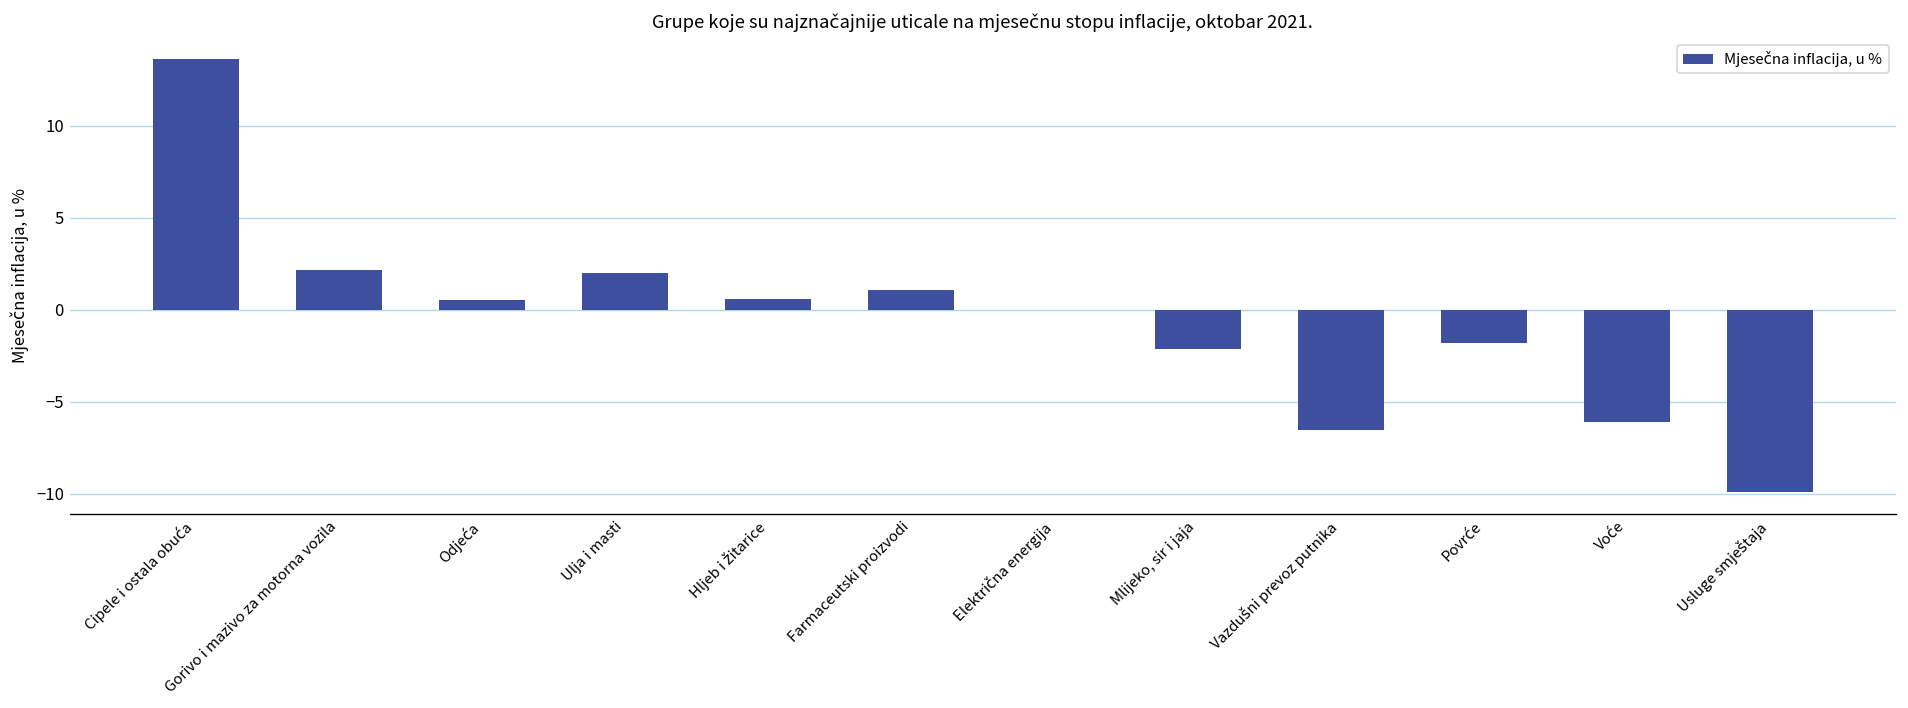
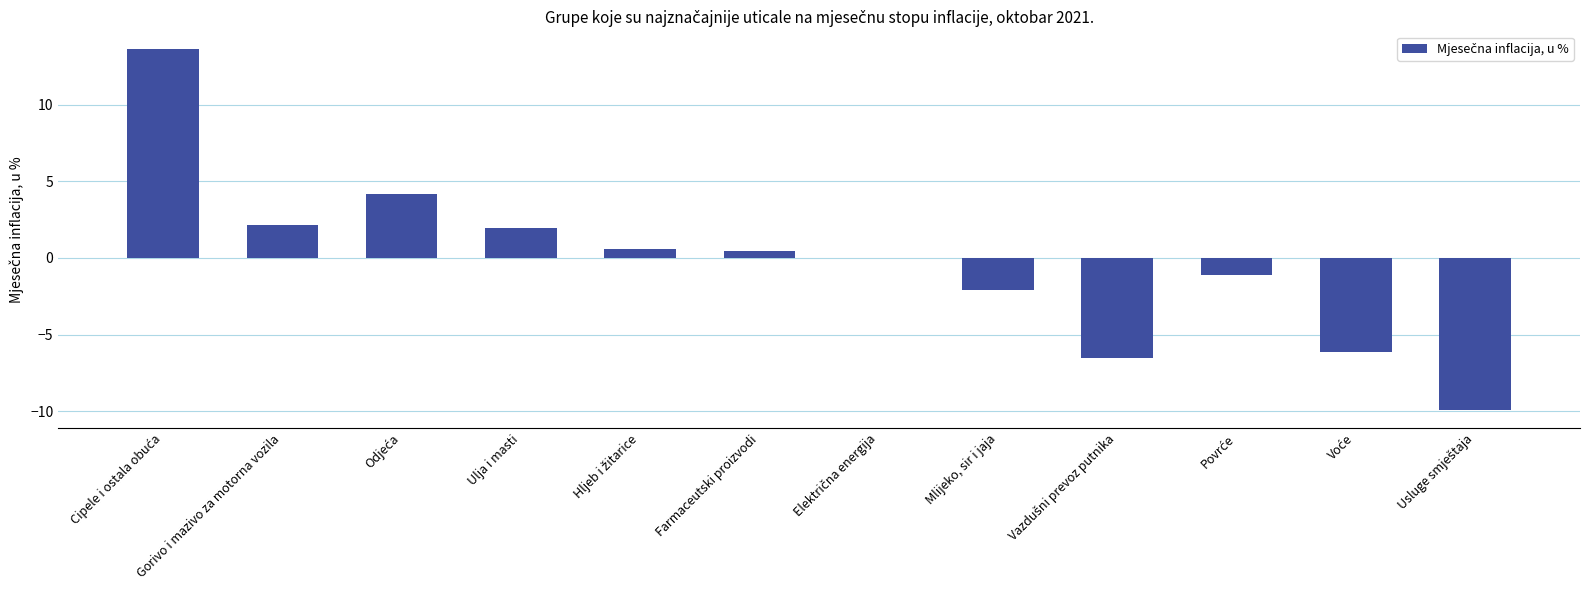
Odjeća: 0.5 -> 4.2
Farmaceutski proizvodi: 1.0 -> 0.5
Povrće: -1.8 -> -1.1
